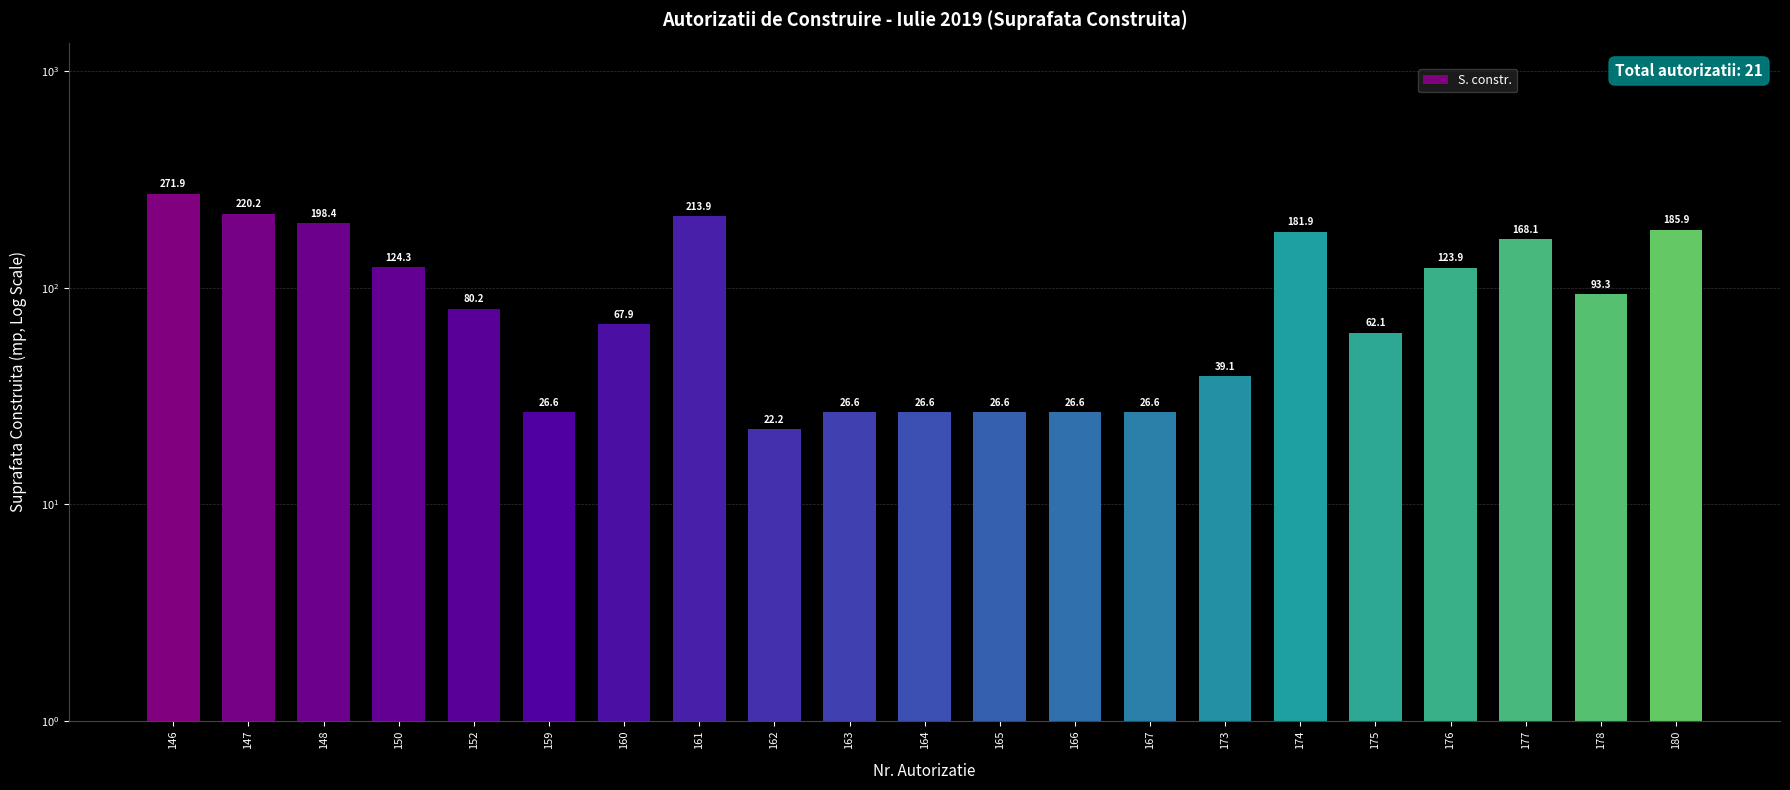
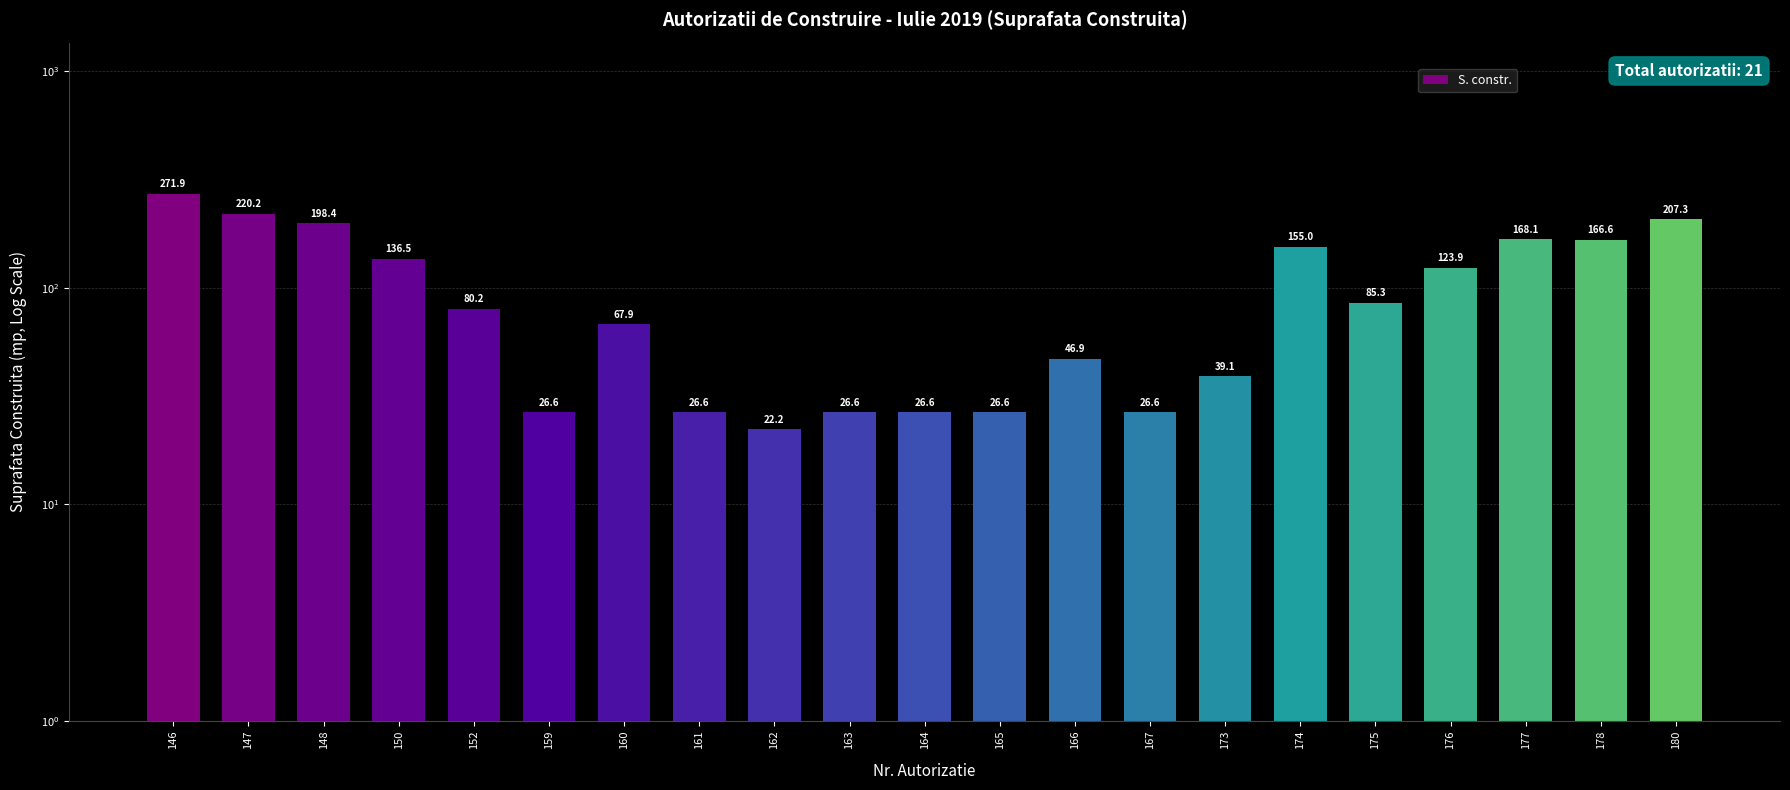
150: 124.3 -> 136.5
161: 213.9 -> 26.6
166: 26.6 -> 46.9
174: 181.9 -> 155.0
175: 62.1 -> 85.3
178: 93.3 -> 166.6
180: 185.9 -> 207.3
